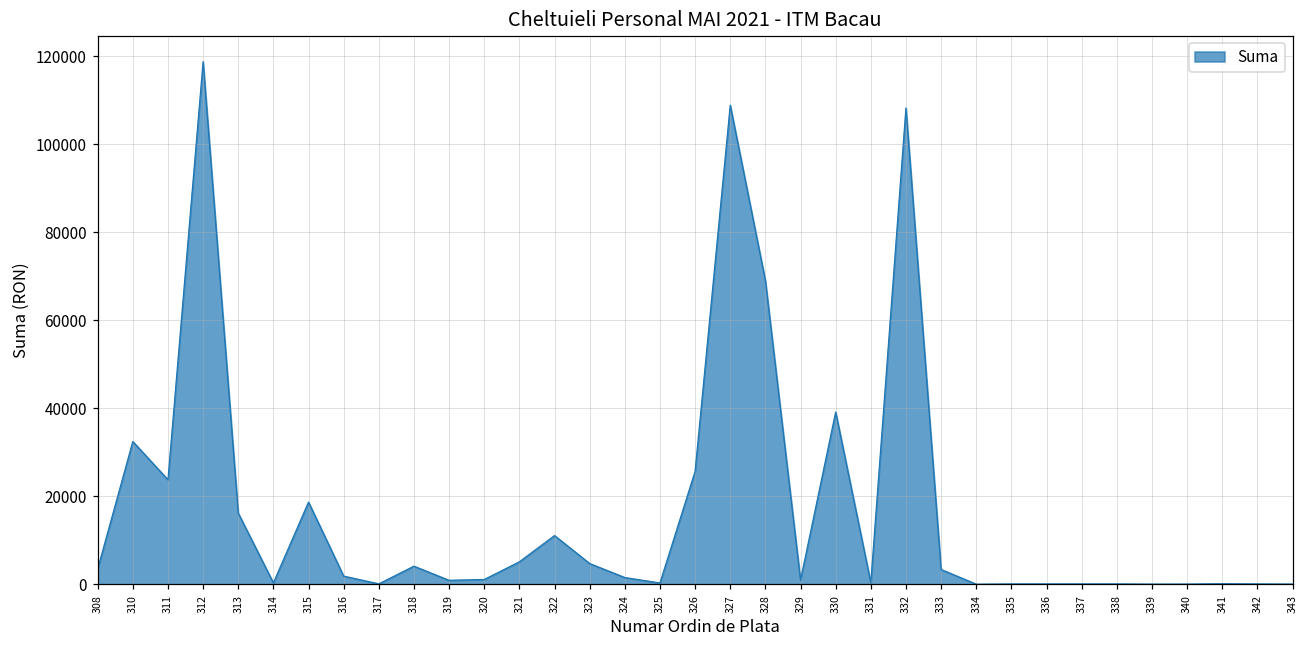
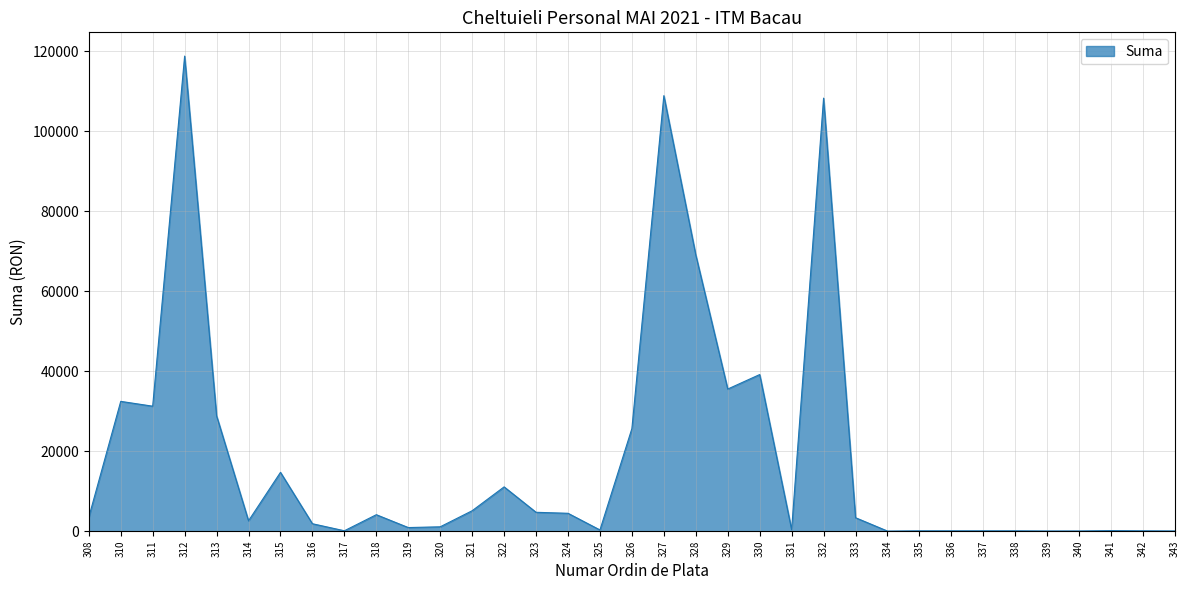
311: 24000 -> 31000
313: 16000 -> 29000
314: 0 -> 3000
315: 19000 -> 15000
324: 2000 -> 4000
329: 1000 -> 36000
